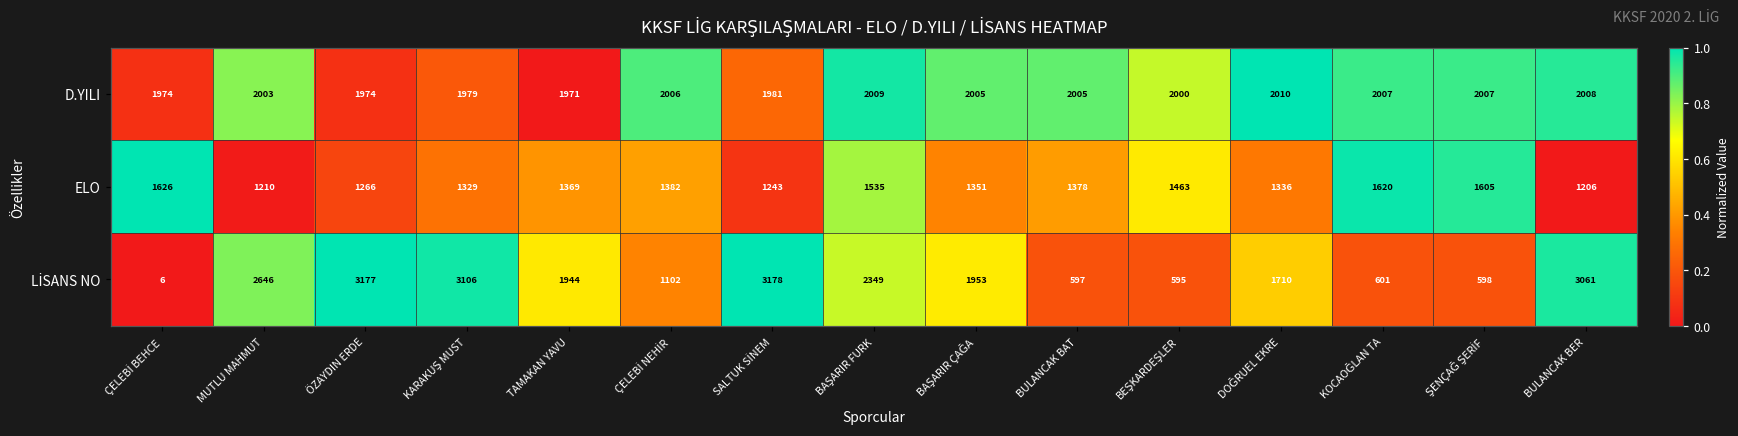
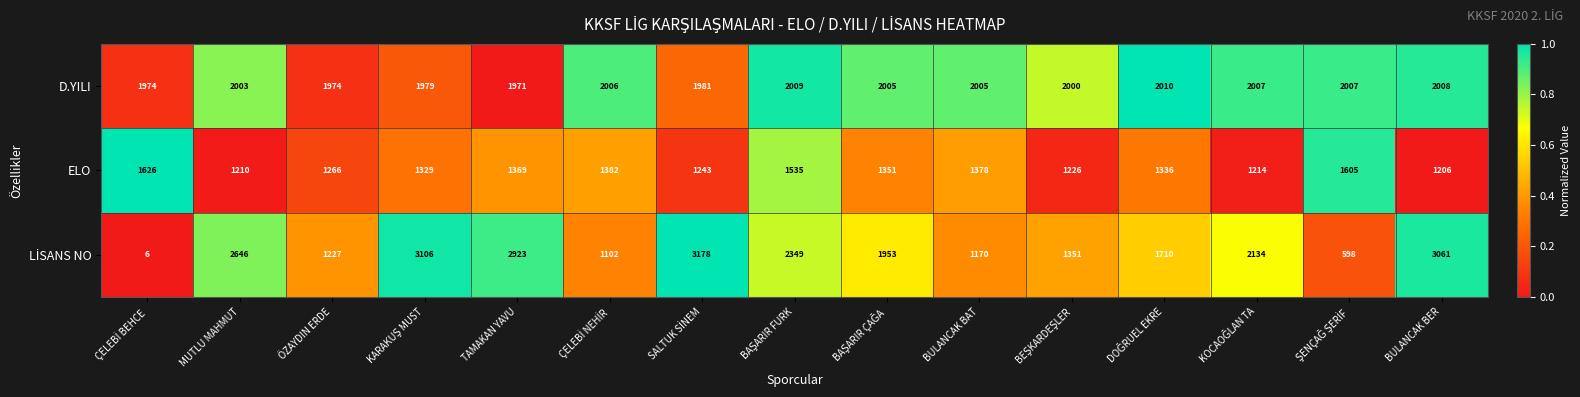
ELO, BEŞKARDEŞLER: 1463 -> 1226
ELO, KOCAOĞLAN TA: 1620 -> 1214
LİSANS NO, ÖZAYDIN ERDE: 3177 -> 1227
LİSANS NO, TAMAKAN YAVU: 1944 -> 2923
LİSANS NO, BULANCAK BAT: 597 -> 1170
LİSANS NO, BEŞKARDEŞLER: 595 -> 1351
LİSANS NO, KOCAOĞLAN TA: 601 -> 2134
